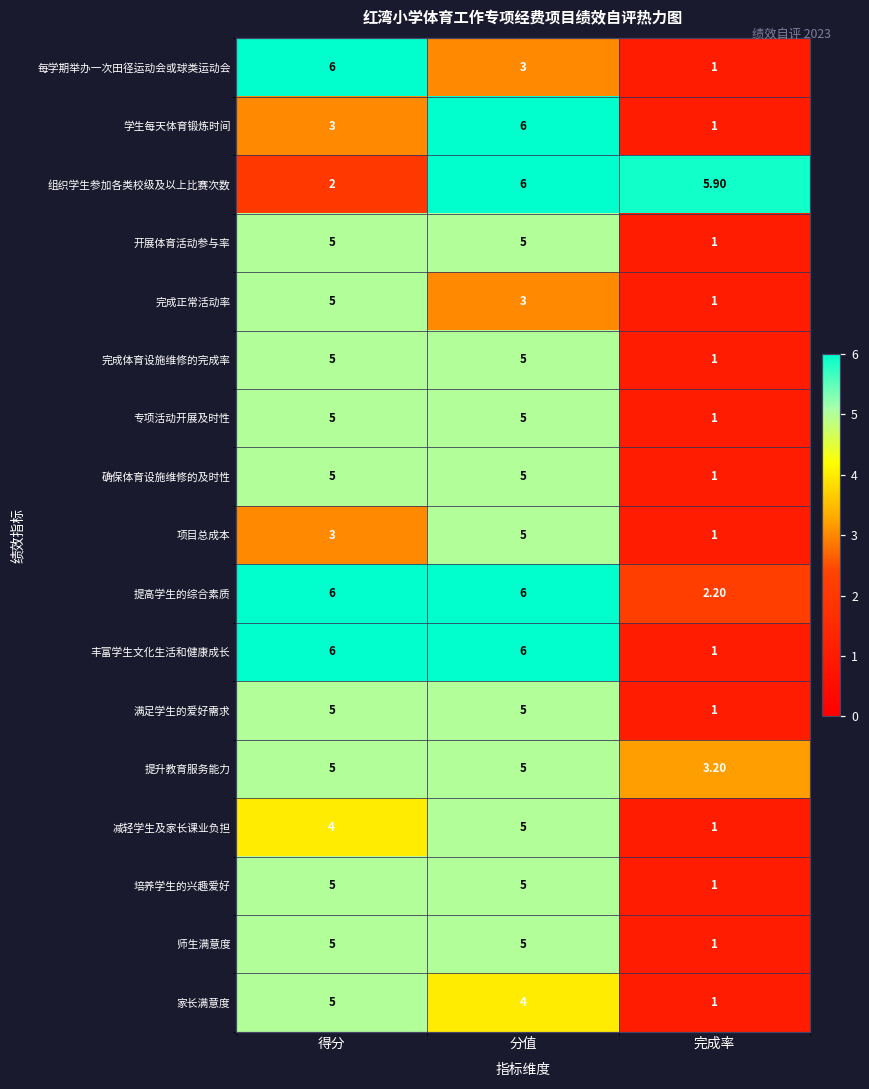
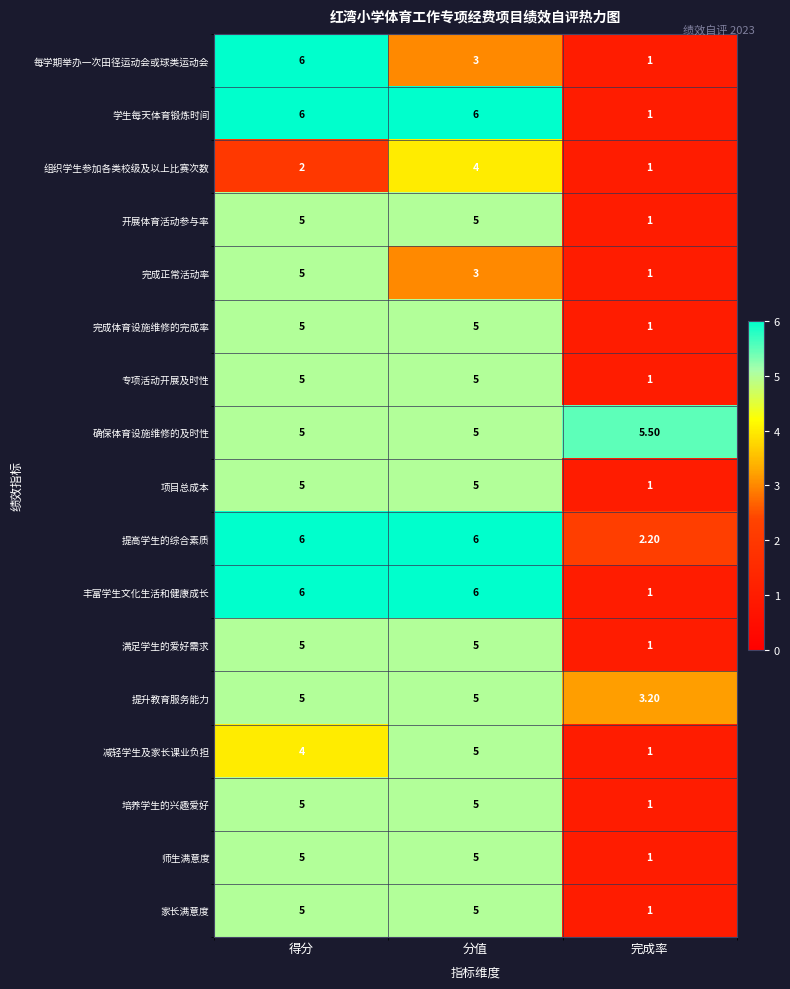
学生每天体育锻炼时间, 得分: 3 -> 6
组织学生参加各类校级及以上比赛次数, 分值: 6 -> 4
组织学生参加各类校级及以上比赛次数, 完成率: 5.90 -> 1
确保体育设施维修的及时性, 完成率: 1 -> 5.50
项目总成本, 得分: 3 -> 5
家长满意度, 分值: 4 -> 5
